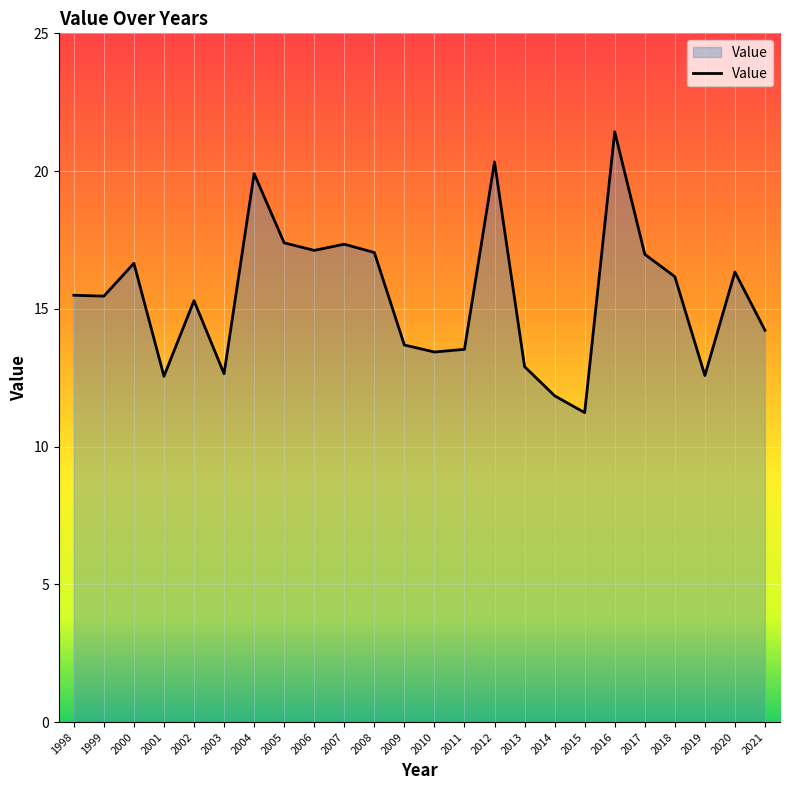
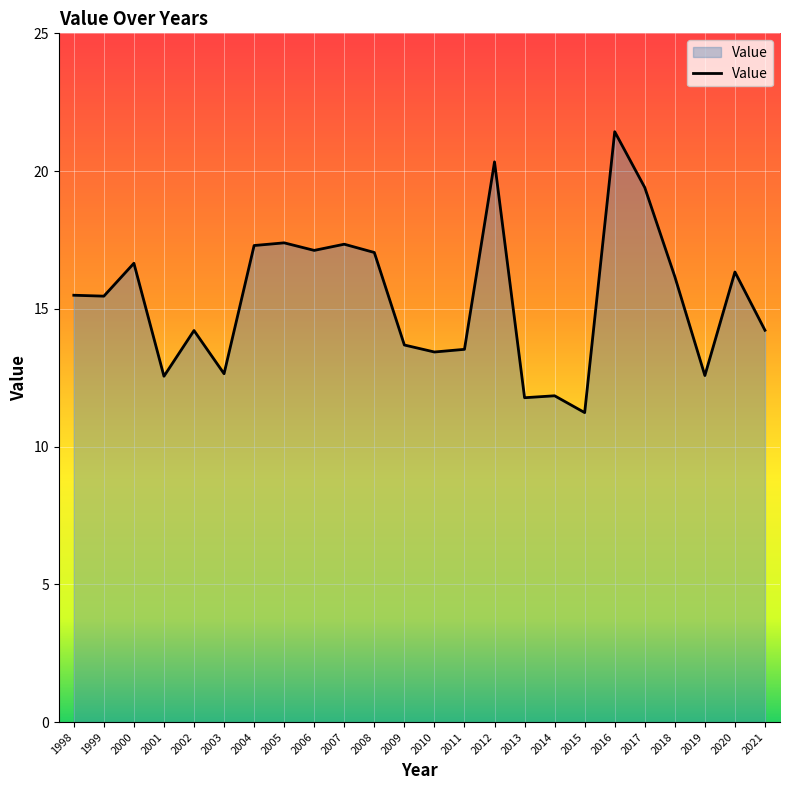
2002: 15.3 -> 14.2
2004: 19.9 -> 17.3
2013: 12.9 -> 11.8
2017: 17.0 -> 19.4
